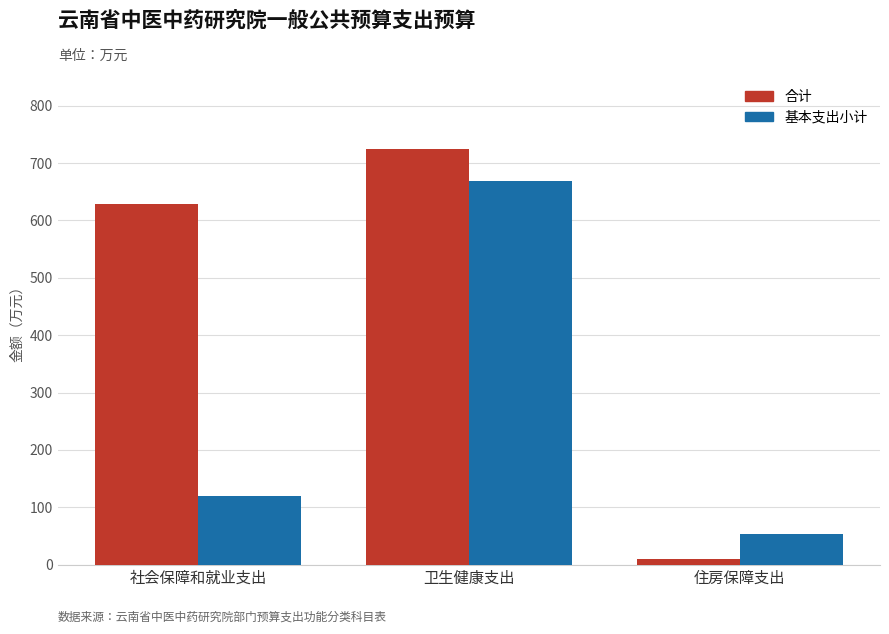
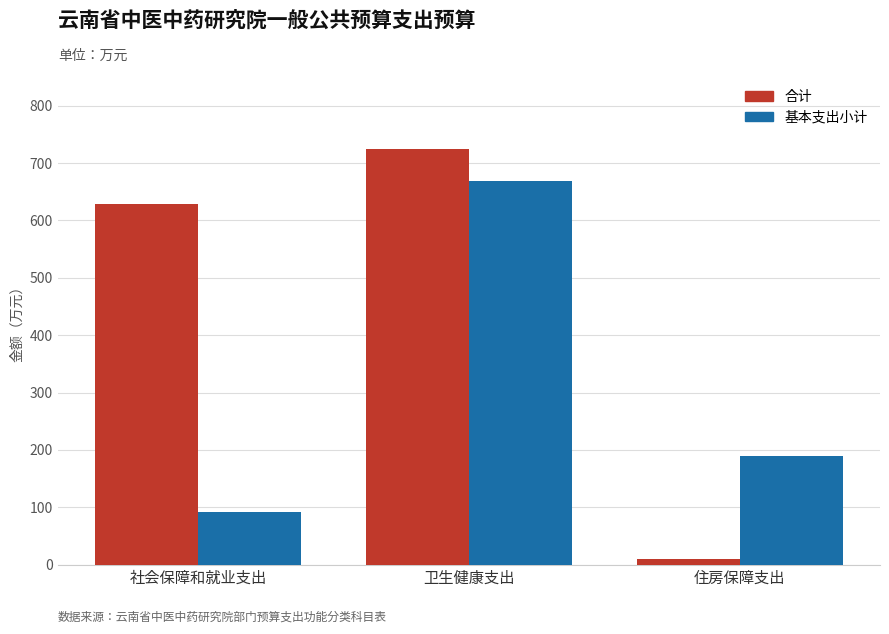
基本支出小计, 社会保障和就业支出: 120 -> 90
基本支出小计, 住房保障支出: 50 -> 190
